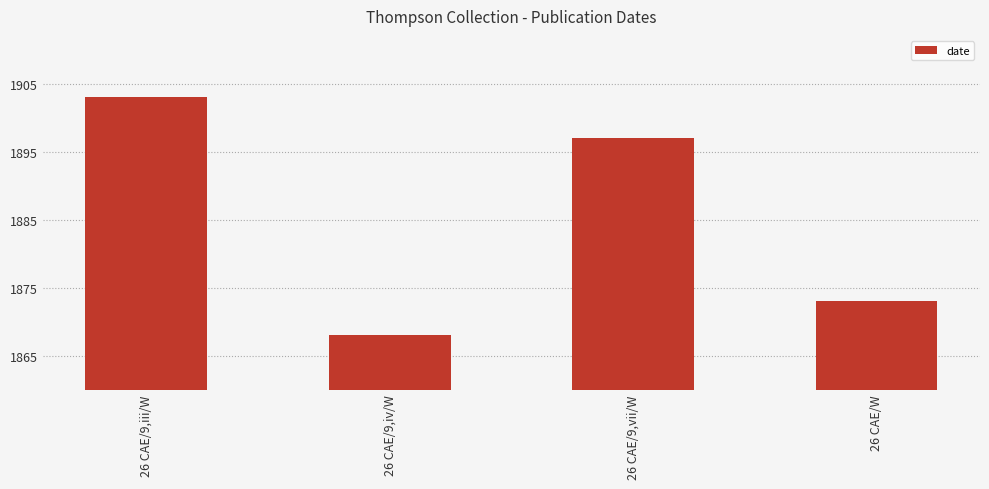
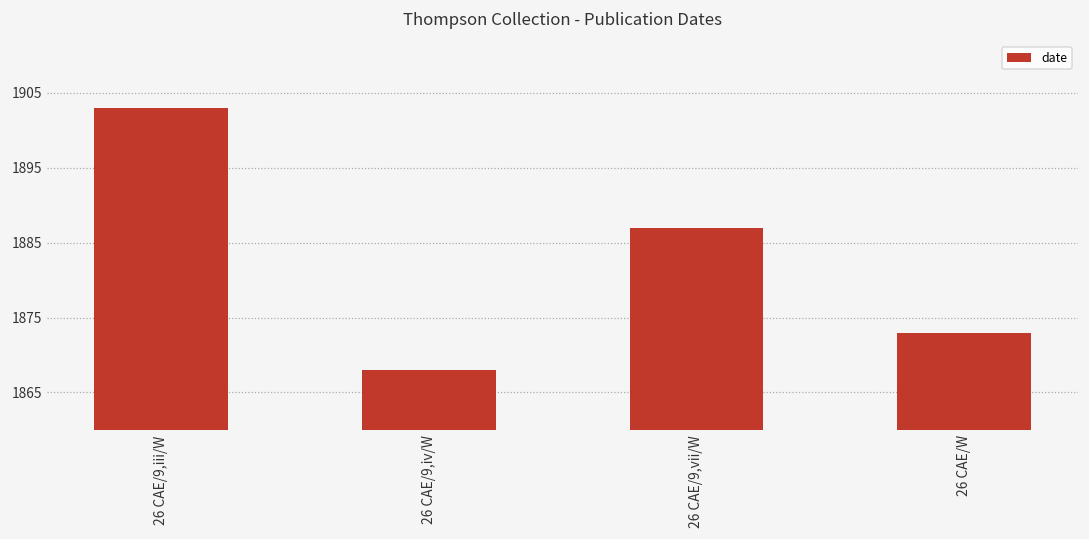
26 CAE/9,vii/W: 1897 -> 1887
